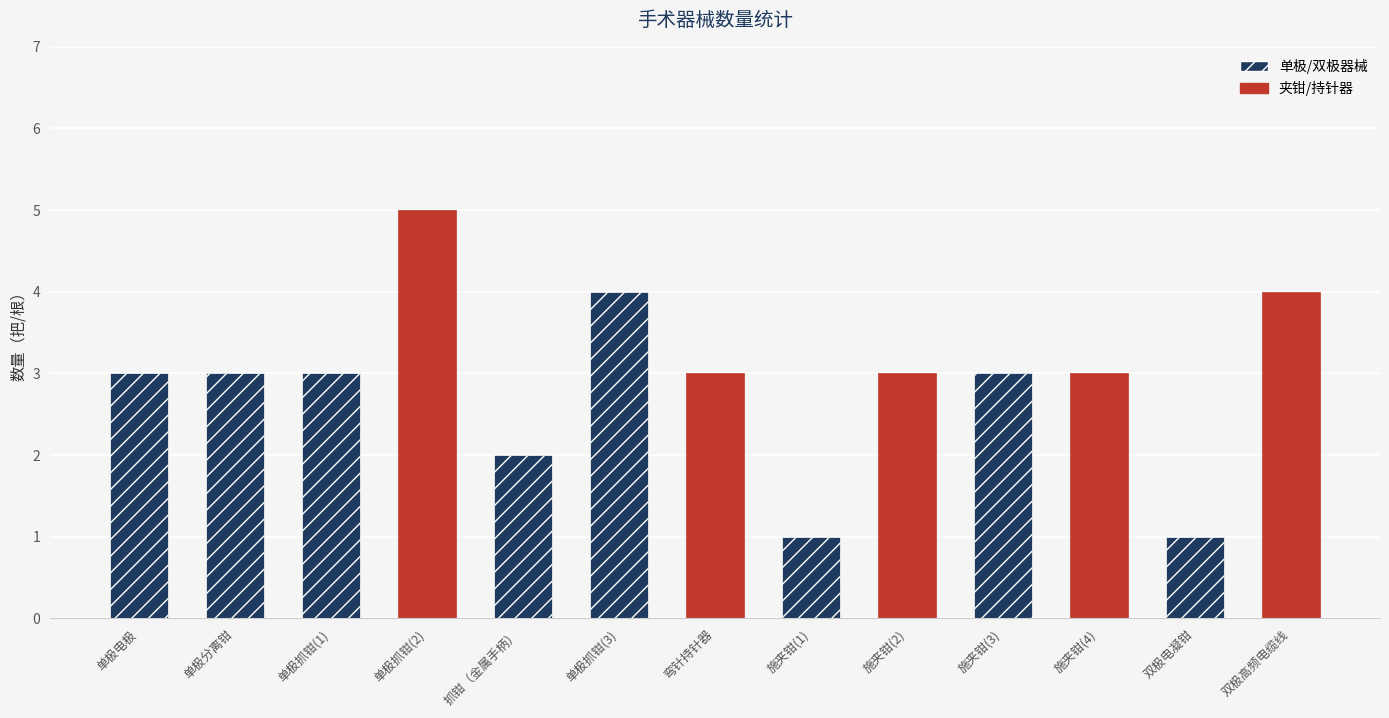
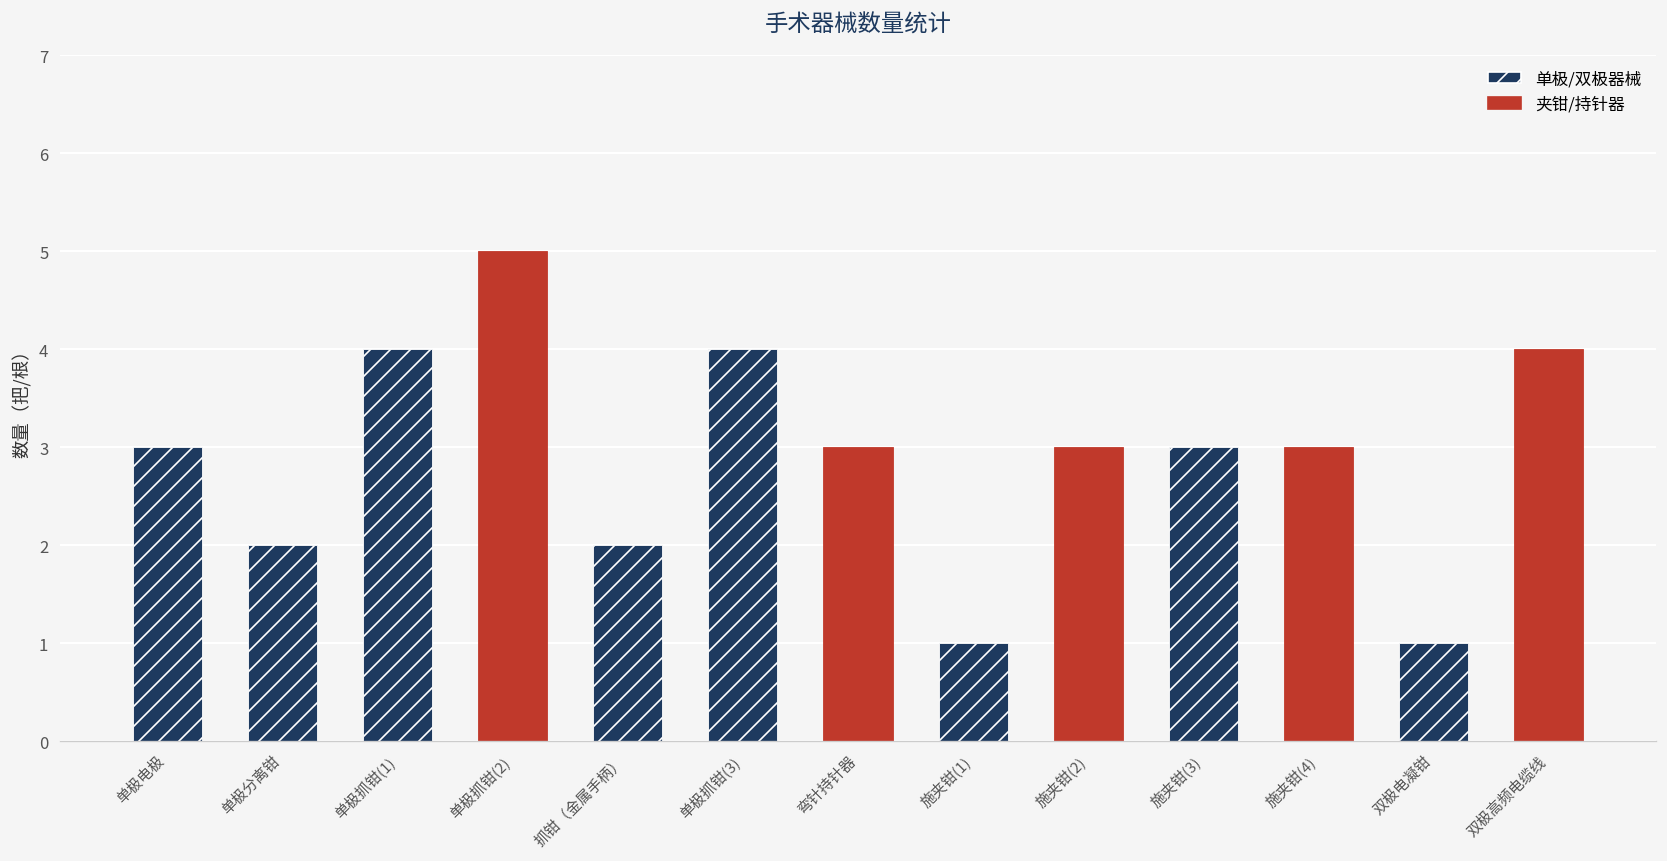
单极分离钳: 3 -> 2
单极抓钳(1): 3 -> 4
